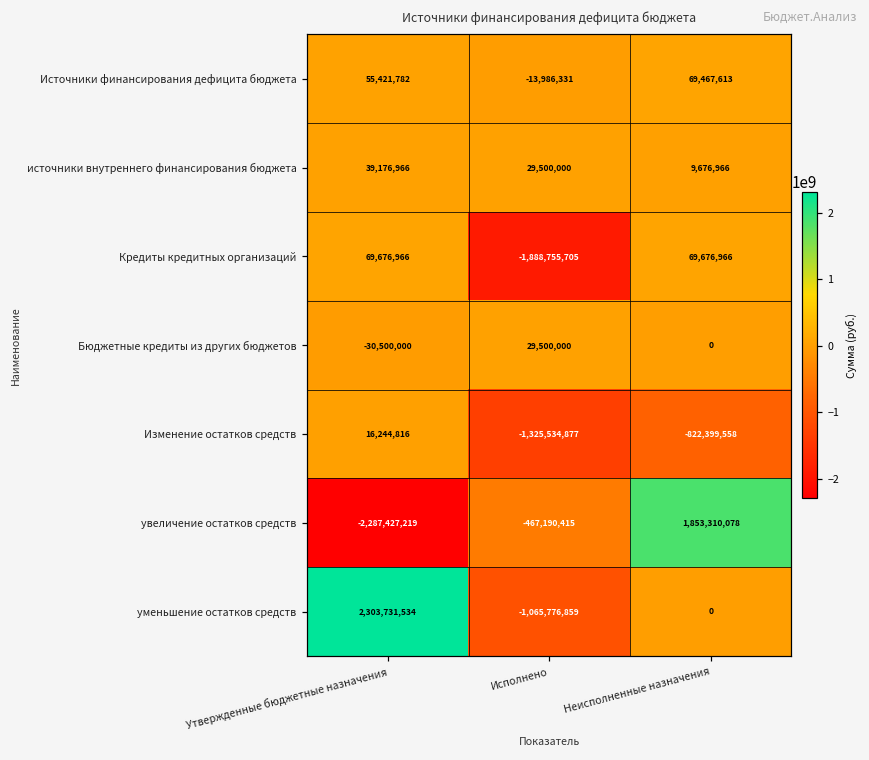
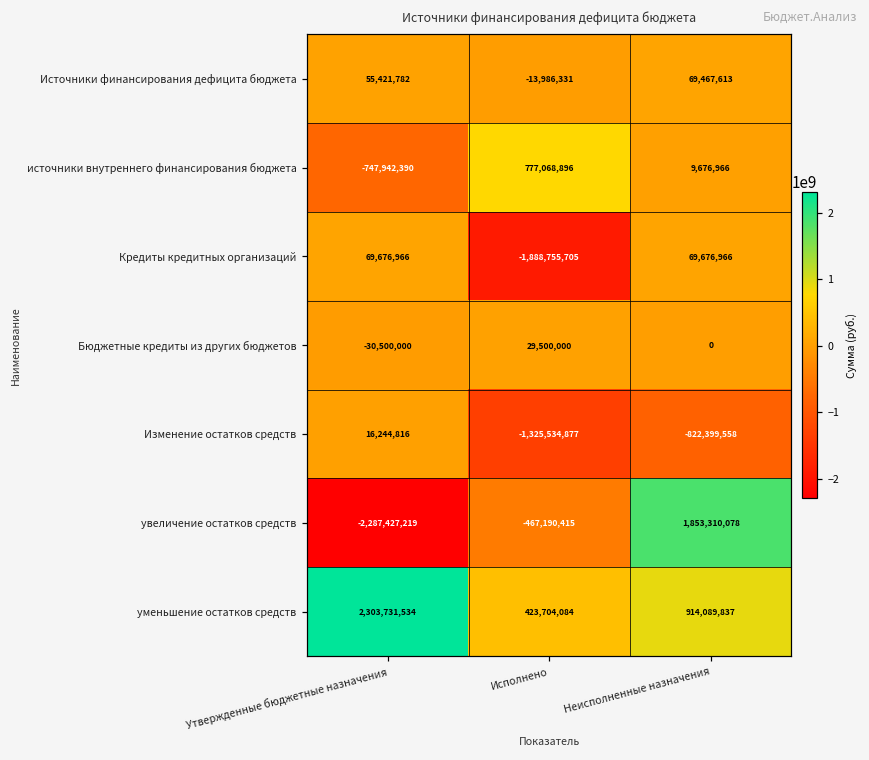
источники внутреннего финансирования бюджета, Утвержденные бюджетные назначения: 39,176,966 -> -747,942,390
источники внутреннего финансирования бюджета, Исполнено: 29,500,000 -> 777,068,896
уменьшение остатков средств, Исполнено: -1,065,776,859 -> 423,704,084
уменьшение остатков средств, Неисполненные назначения: 0 -> 914,089,837
